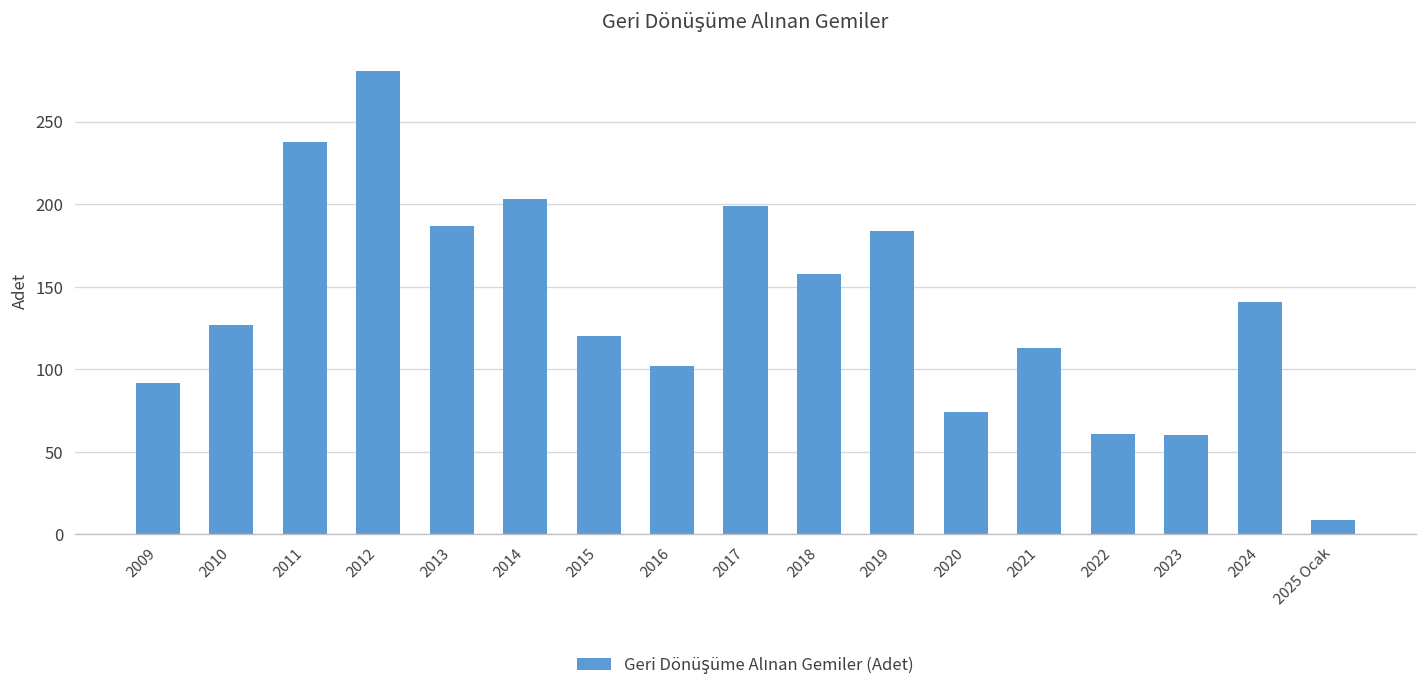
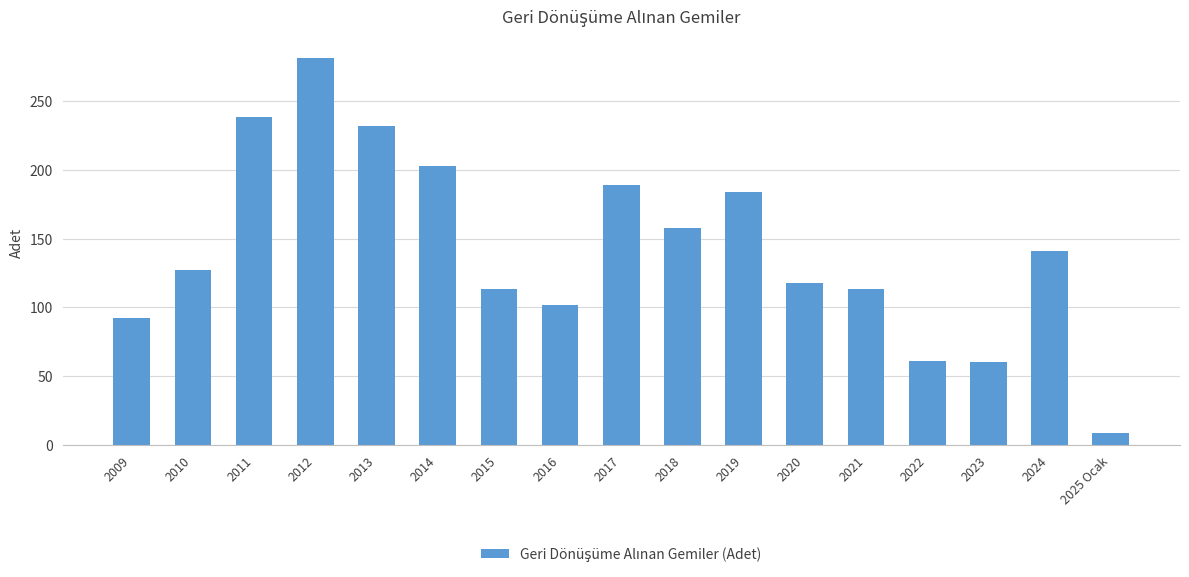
2013: 187 -> 232
2015: 120 -> 113
2017: 199 -> 189
2020: 74 -> 118
